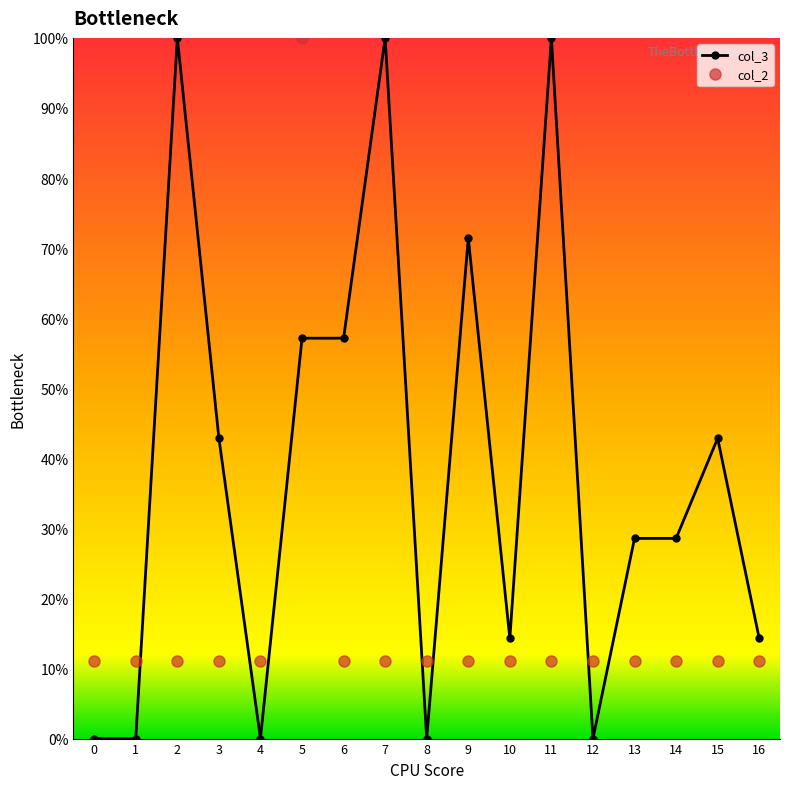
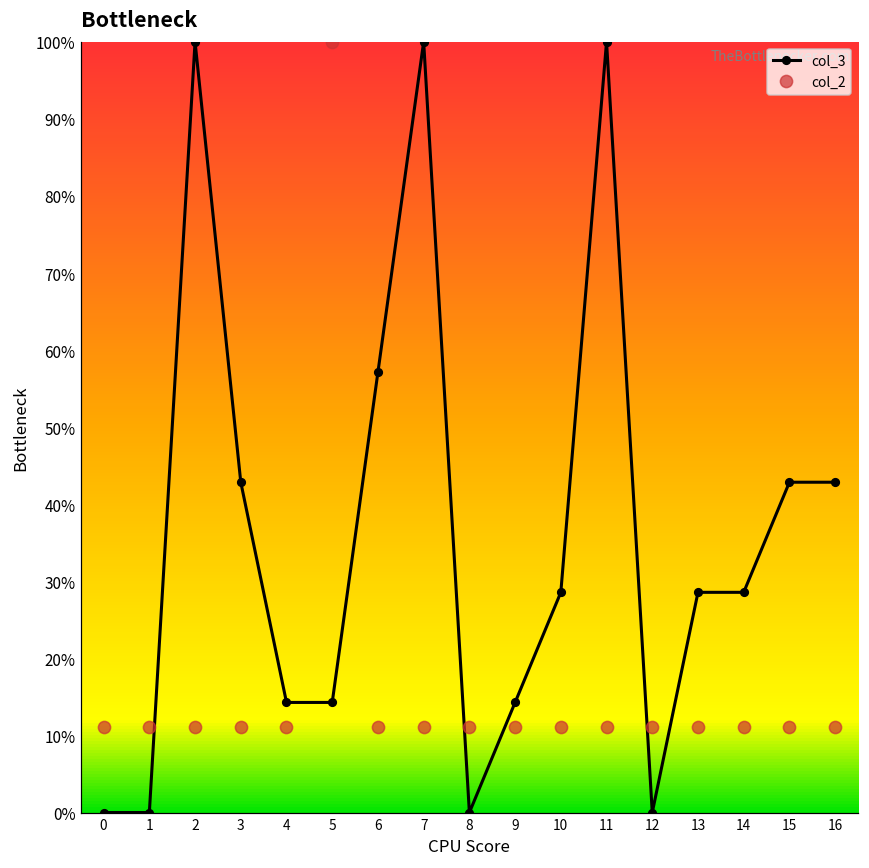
col_3, 4: 0% -> 14%
col_3, 5: 57% -> 14%
col_3, 9: 71% -> 14%
col_3, 10: 14% -> 29%
col_3, 16: 14% -> 43%
